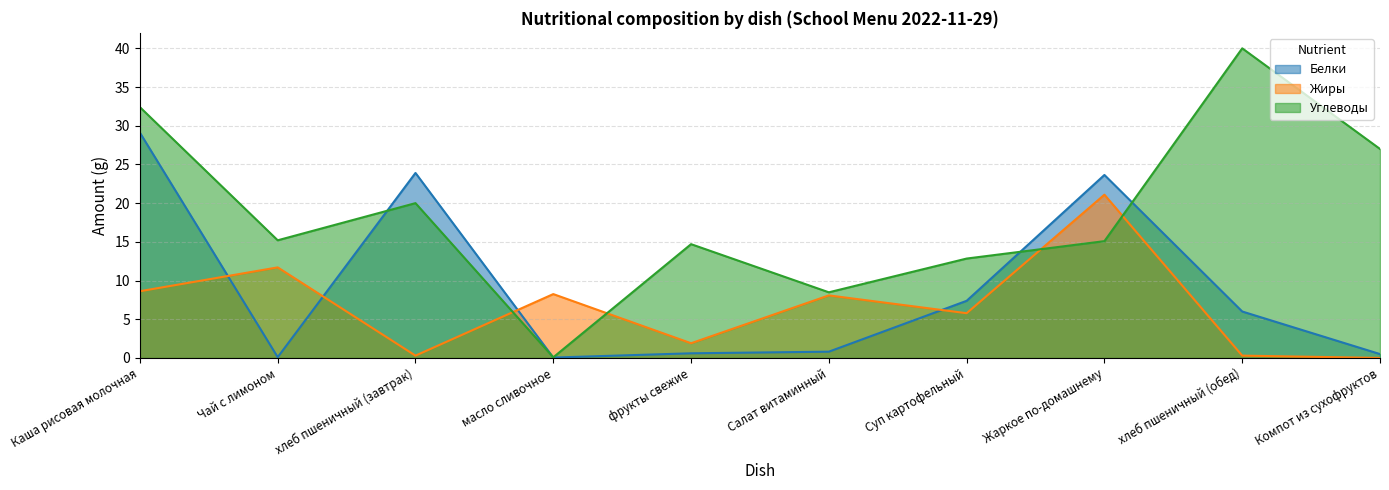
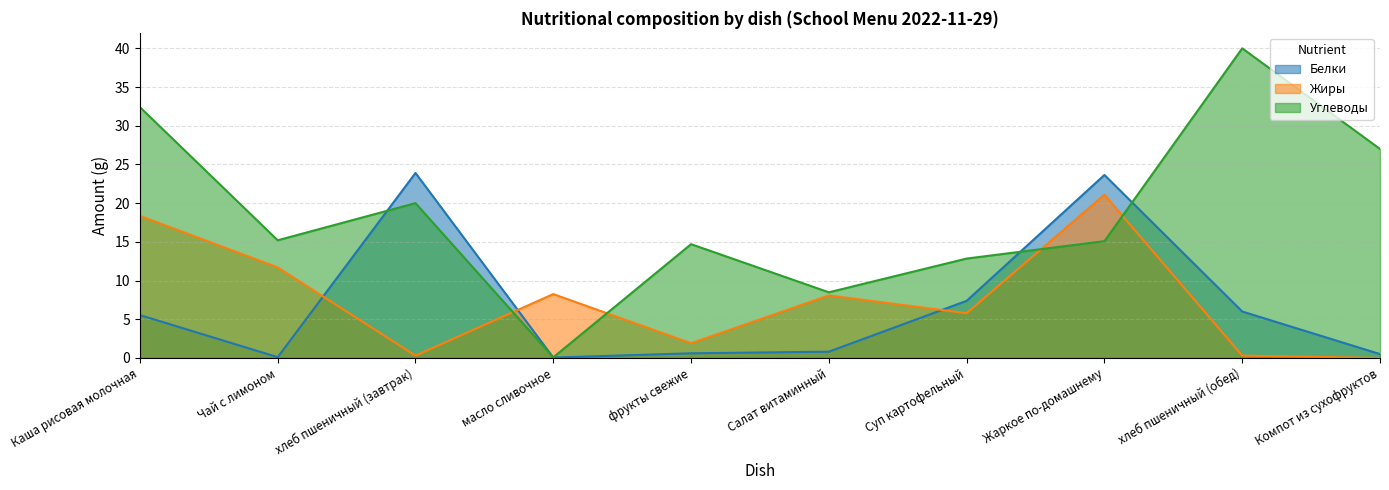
Белки, Каша рисовая молочная: 29 -> 6
Жиры, Каша рисовая молочная: 9 -> 18
